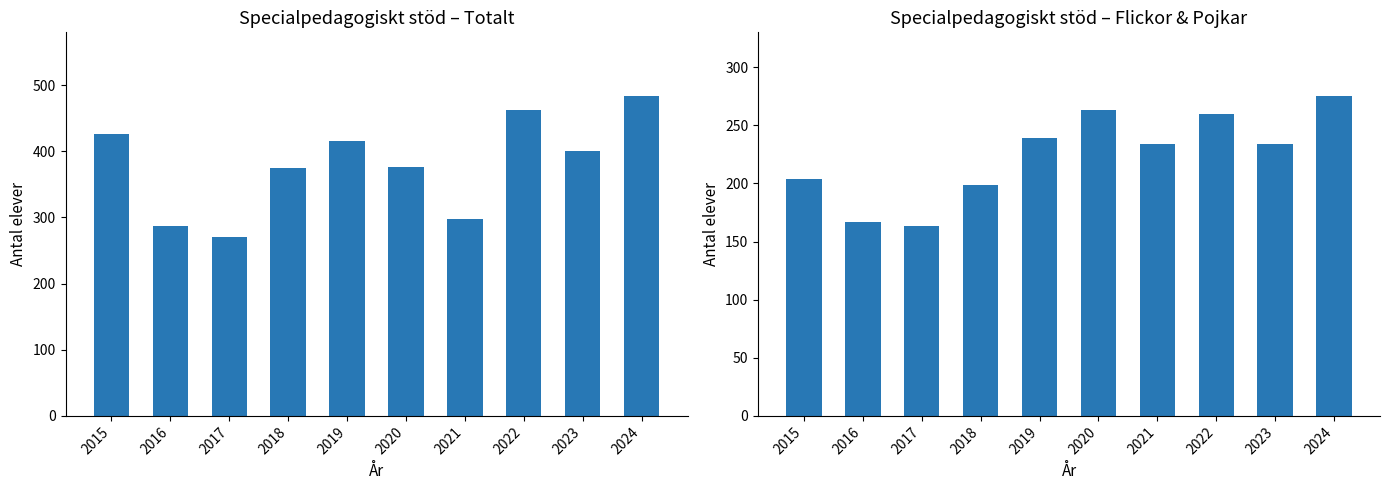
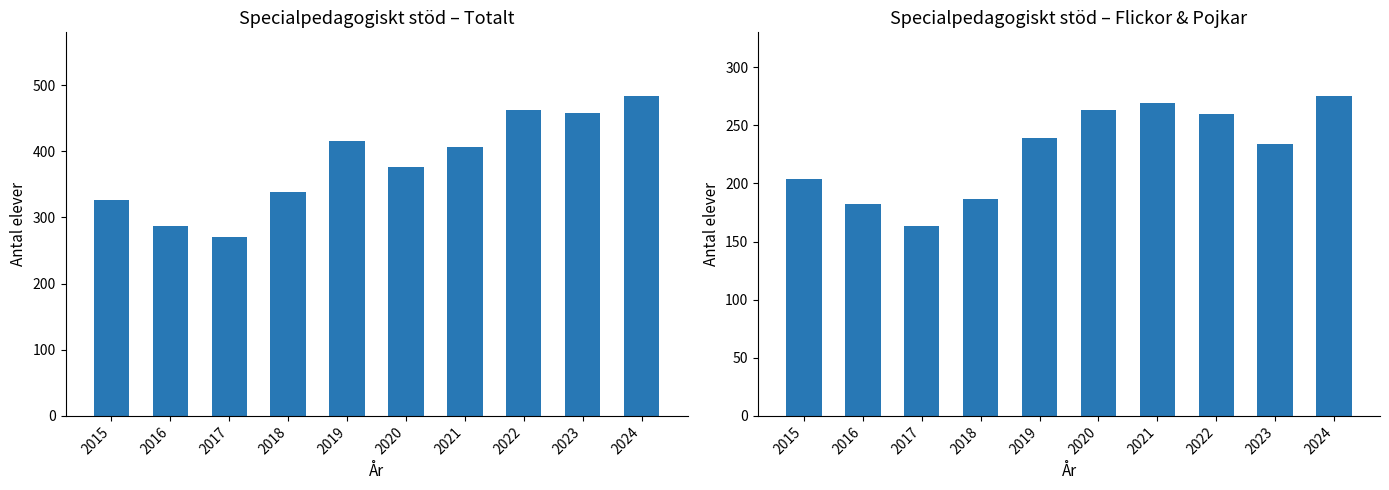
Specialpedagogiskt stöd – Totalt, 2015: 430 -> 330
Specialpedagogiskt stöd – Totalt, 2018: 370 -> 340
Specialpedagogiskt stöd – Totalt, 2021: 300 -> 410
Specialpedagogiskt stöd – Totalt, 2023: 400 -> 460
Specialpedagogiskt stöd – Flickor & Pojkar, 2016: 167 -> 182
Specialpedagogiskt stöd – Flickor & Pojkar, 2018: 199 -> 187
Specialpedagogiskt stöd – Flickor & Pojkar, 2021: 234 -> 269
